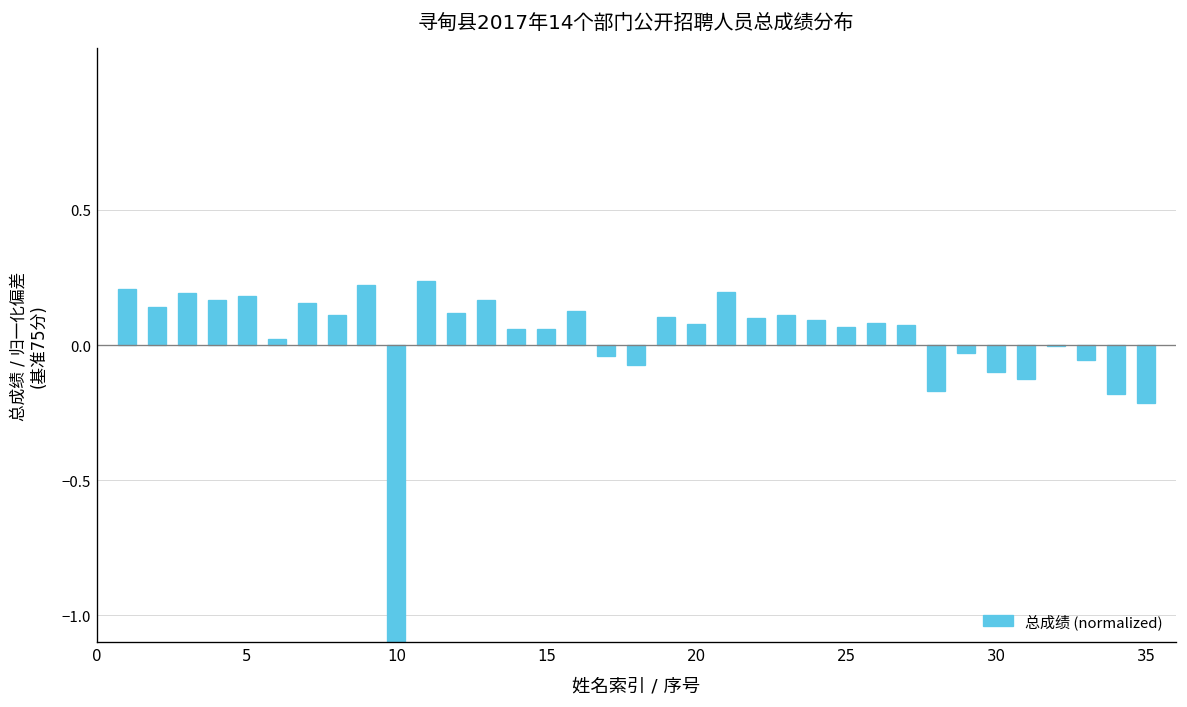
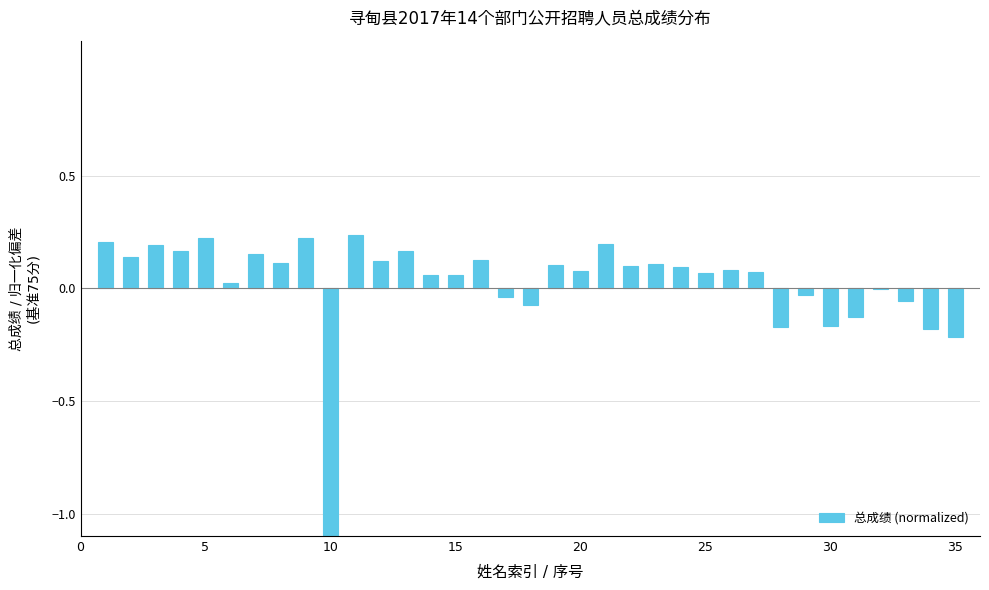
5: 0.18 -> 0.22
30: -0.10 -> -0.17
